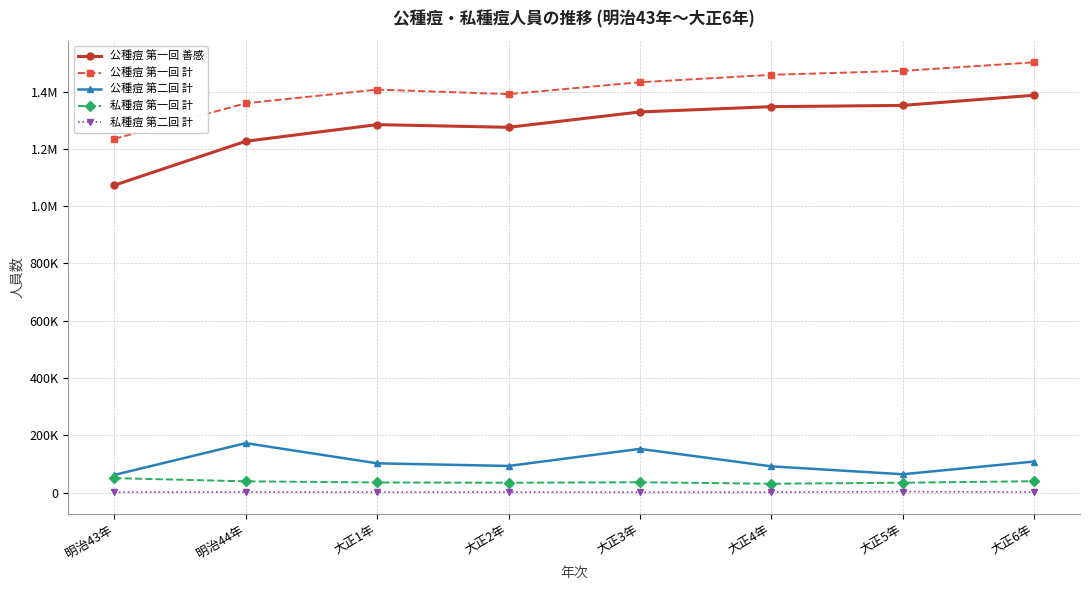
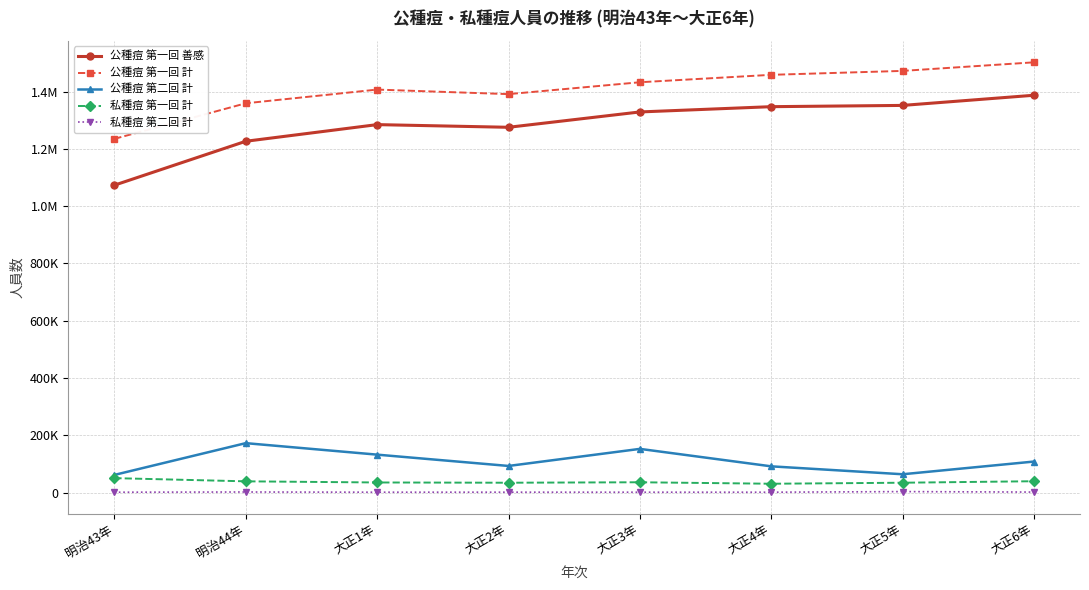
公種痘 第二回 計, 大正1年: 100000 -> 130000
